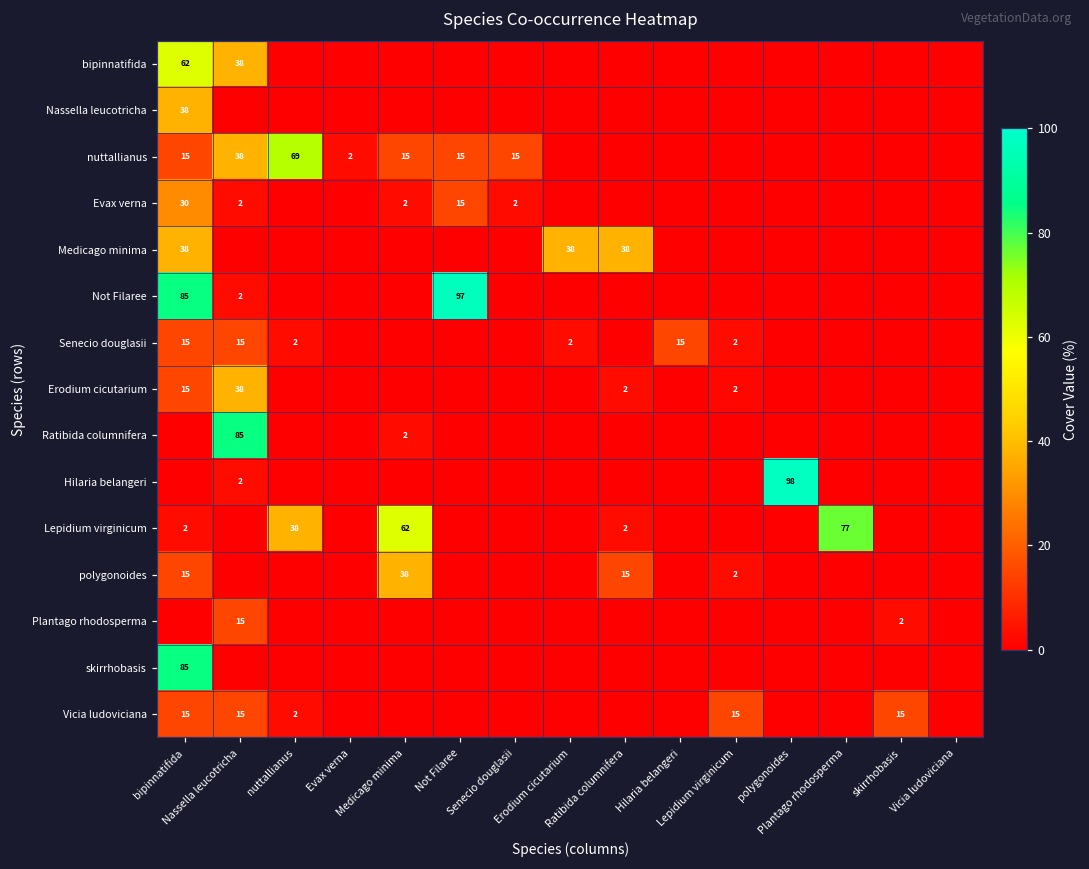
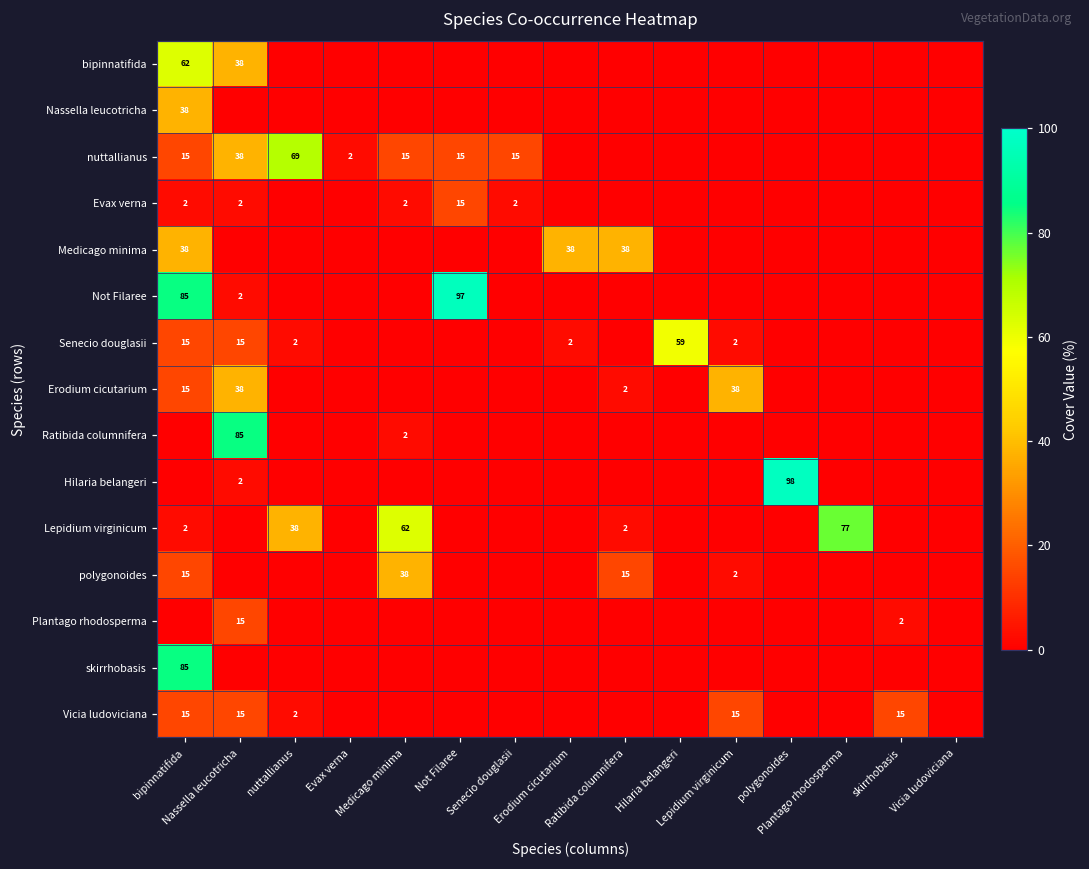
Evax verna, bipinnatifida: 30 -> 2
Senecio douglasii, Hilaria belangeri: 15 -> 59
Erodium cicutarium, Lepidium virginicum: 2 -> 38
